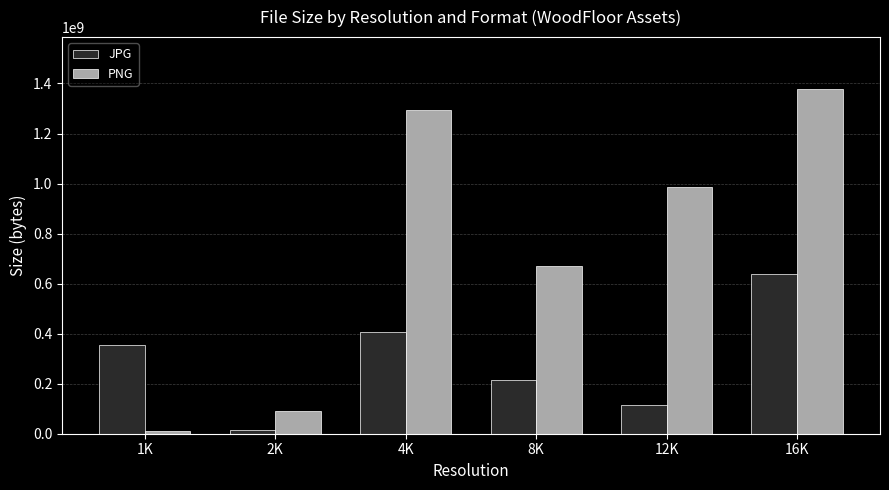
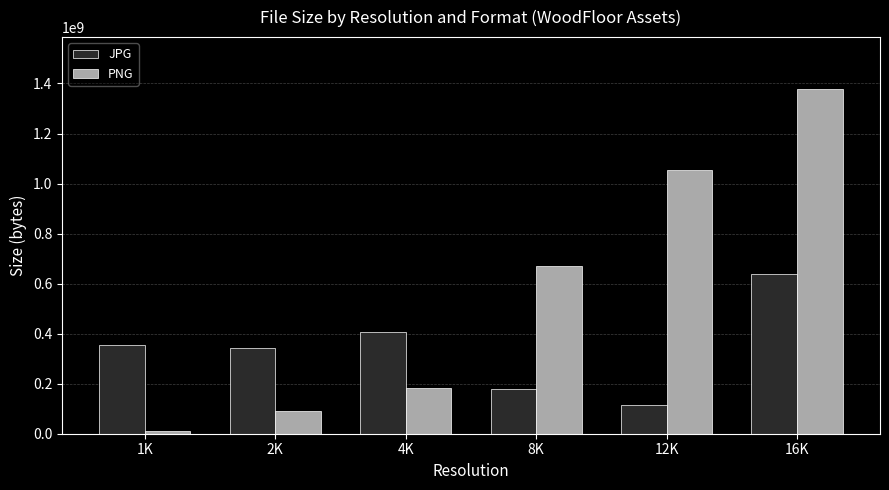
JPG, 2K: 20000000 -> 340000000
PNG, 4K: 1290000000 -> 180000000
JPG, 8K: 220000000 -> 180000000
PNG, 12K: 990000000 -> 1050000000
